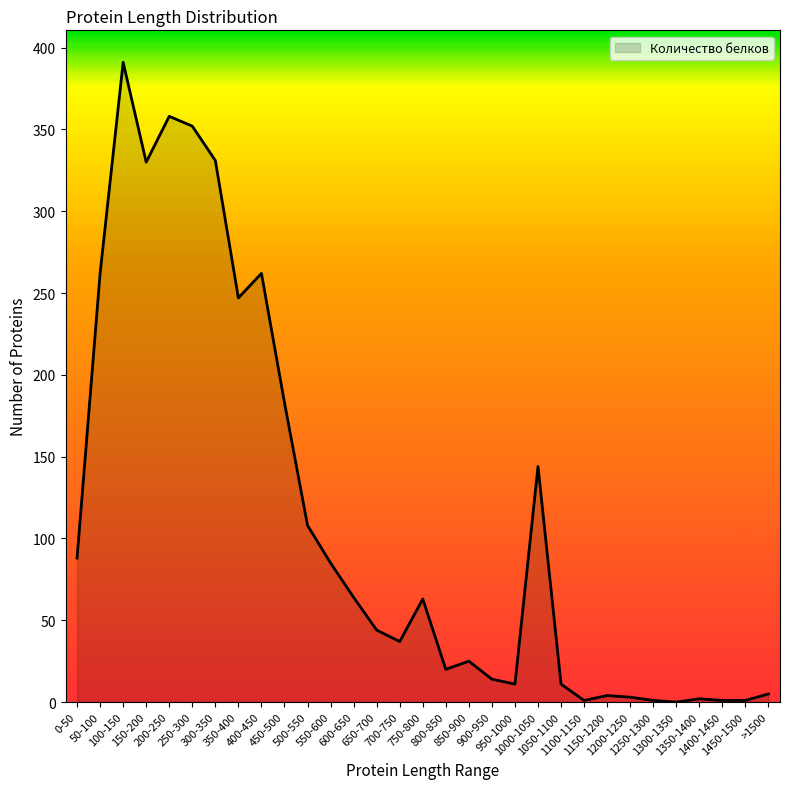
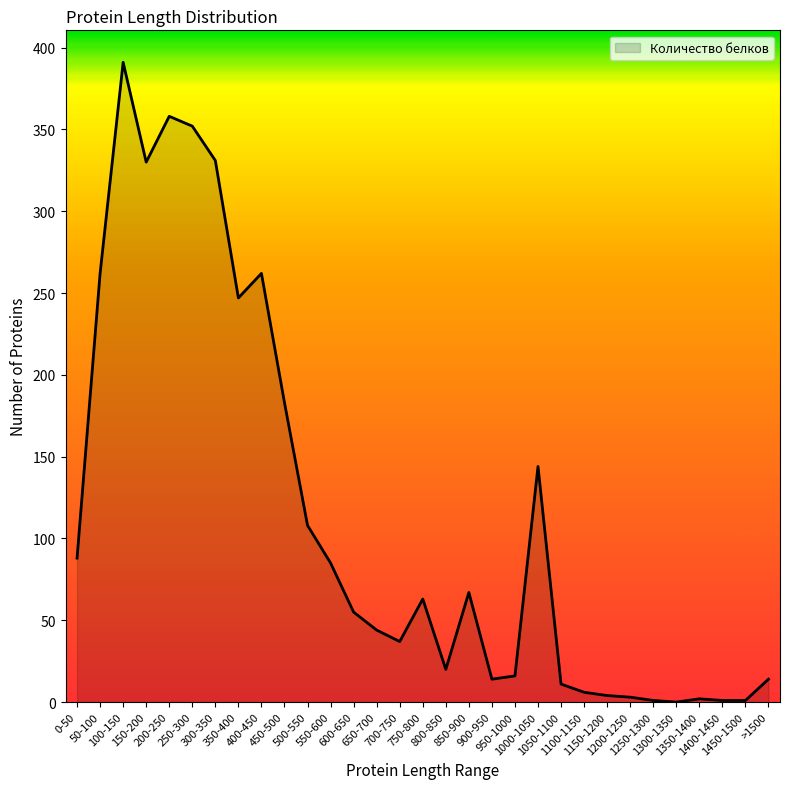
600-650: 64 -> 55
850-900: 25 -> 67
950-1000: 11 -> 16
1100-1150: 1 -> 6
>1500: 5 -> 14
